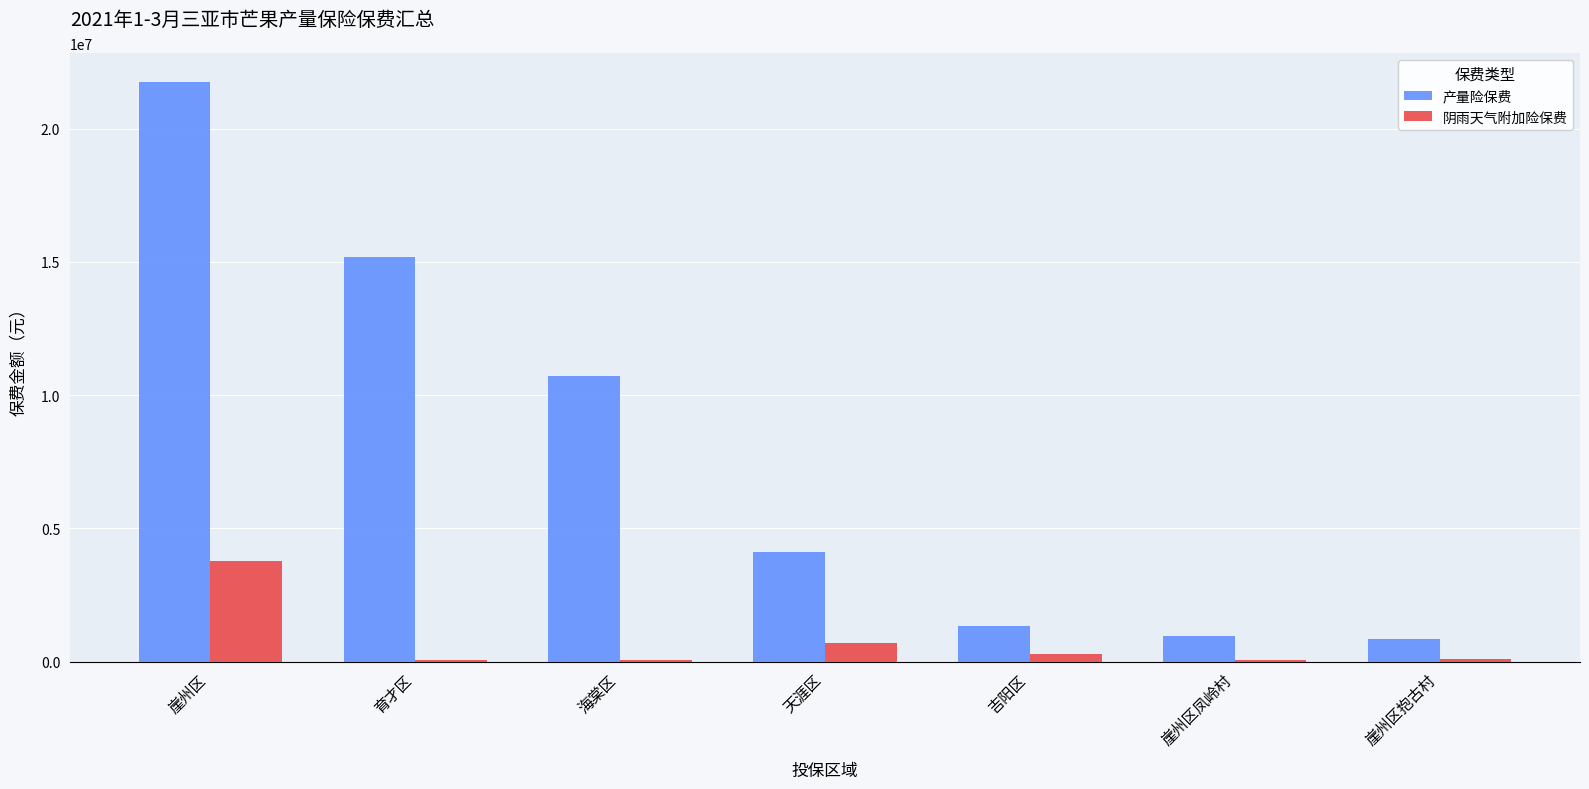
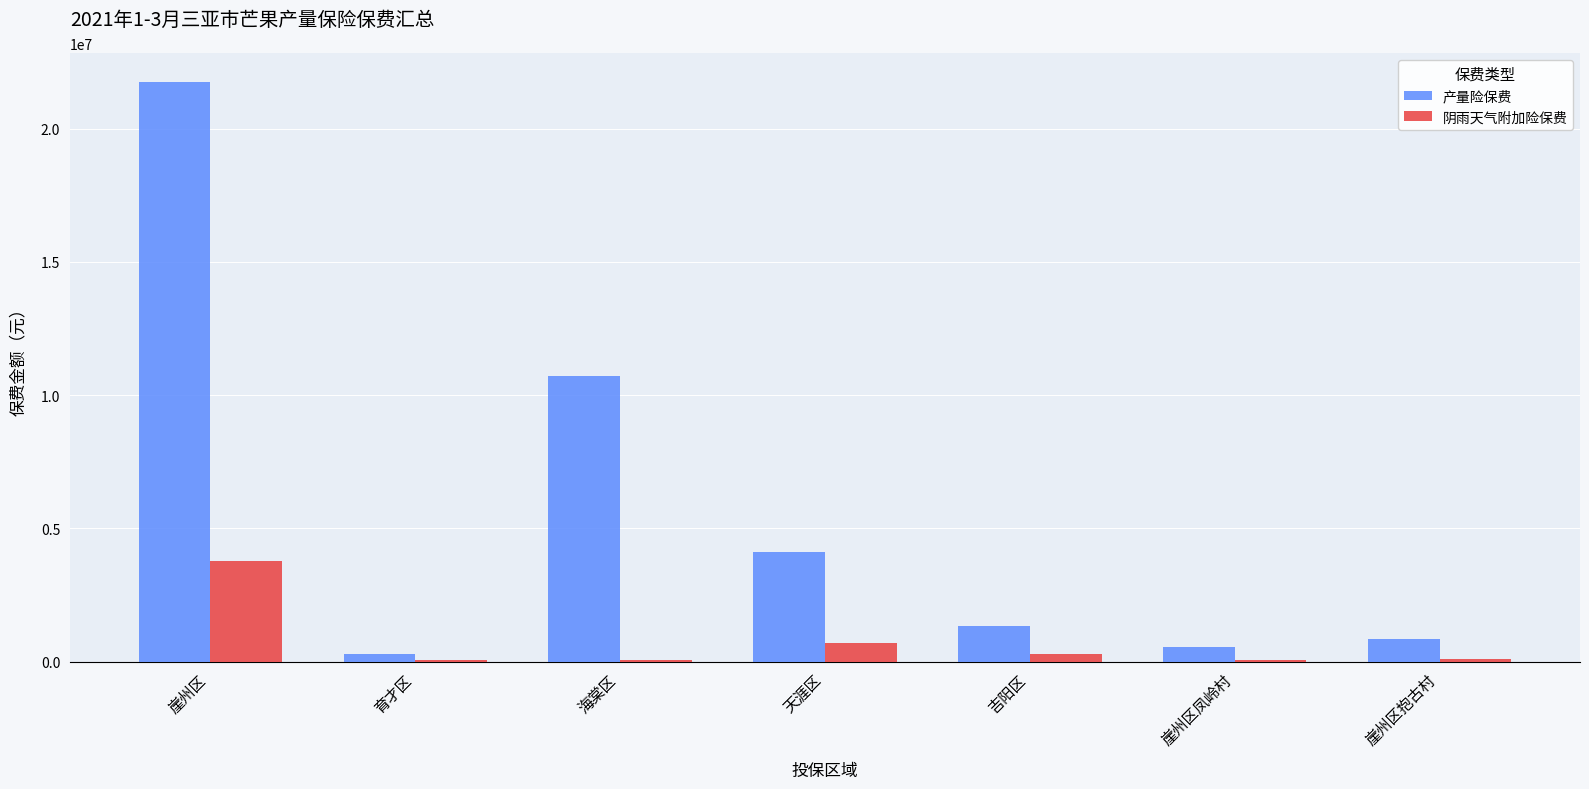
产量险保费, 育才区: 15200000 -> 300000
产量险保费, 崖州区凤岭村: 1000000 -> 600000
